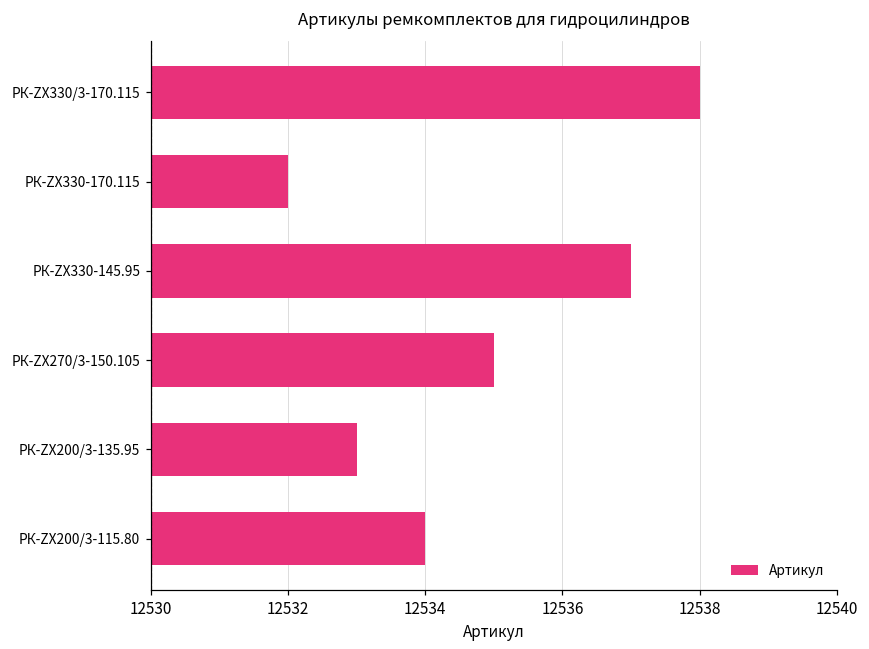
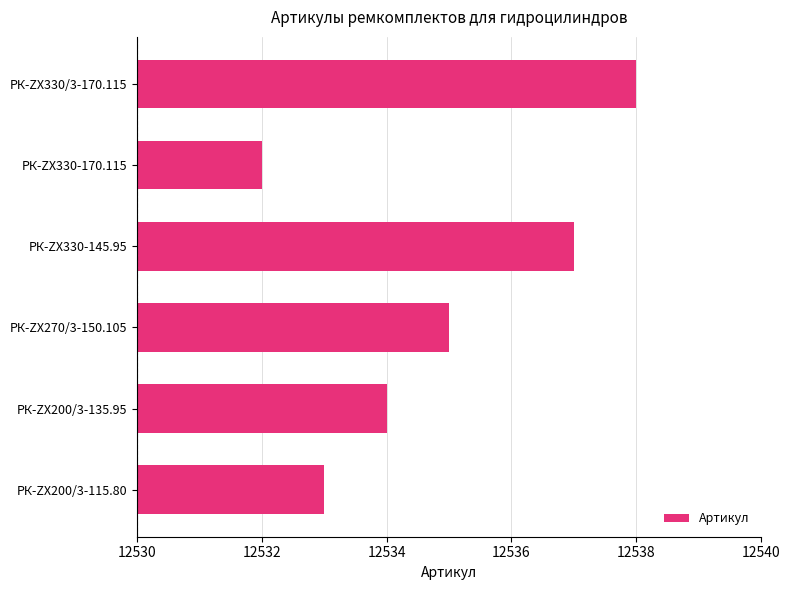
РК-ZX200/3-135.95: 12533 -> 12534
РК-ZX200/3-115.80: 12534 -> 12533
